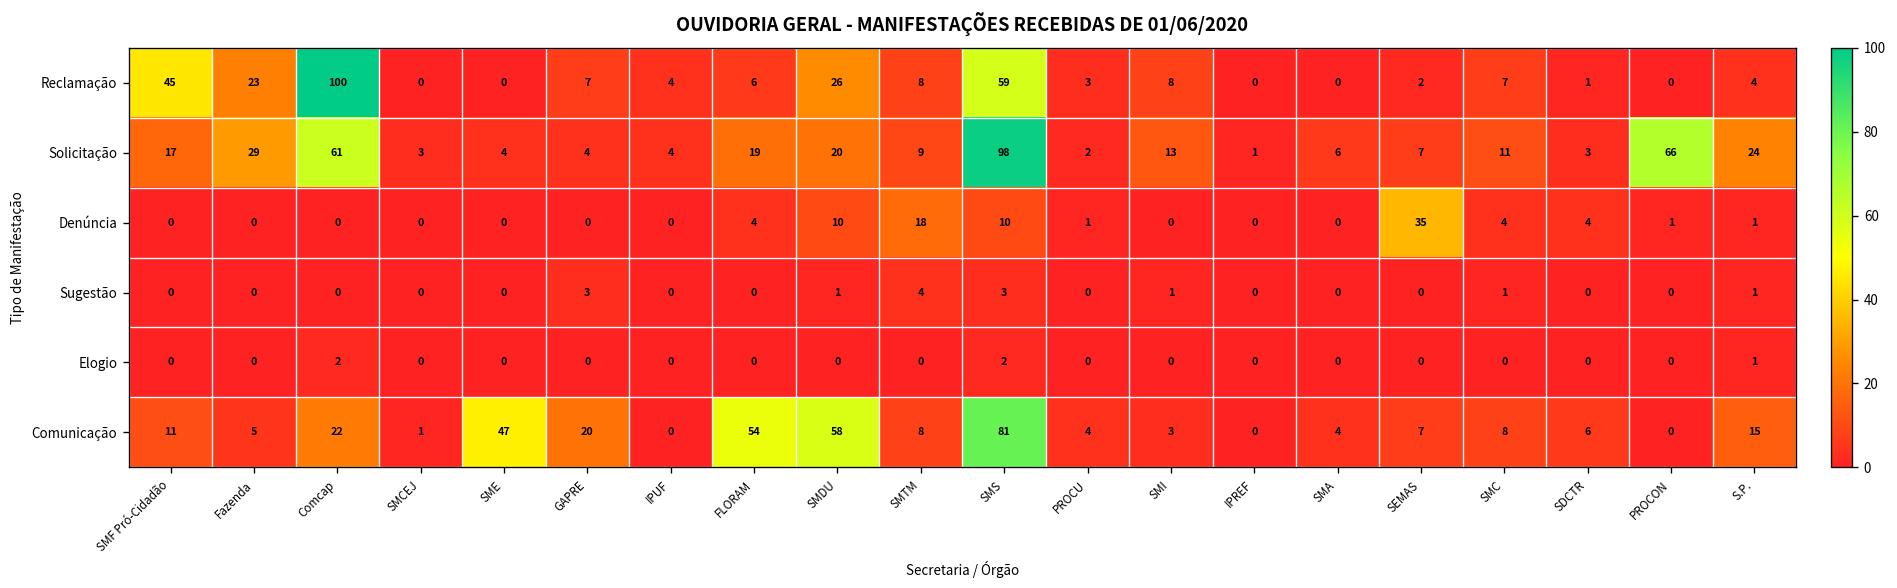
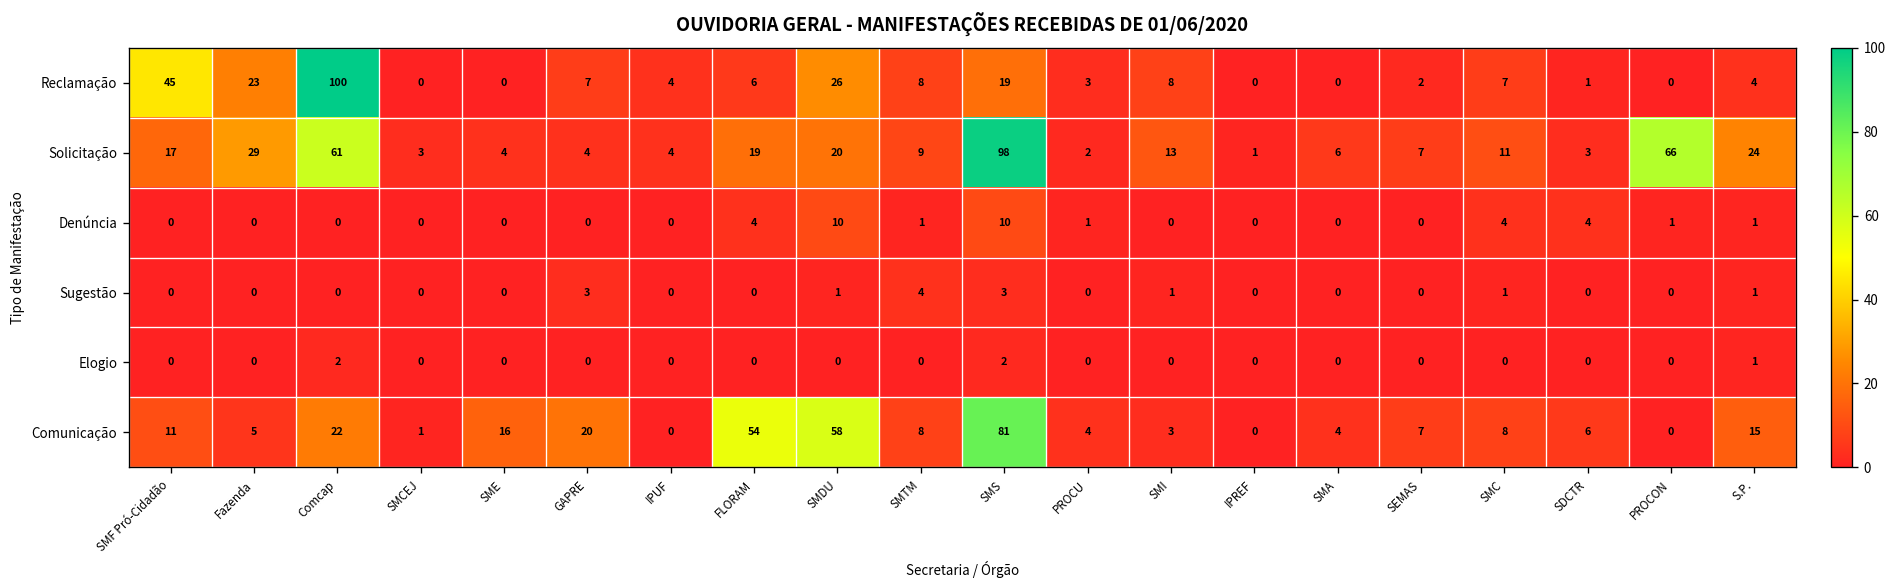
Reclamação, SMS: 59 -> 19
Denúncia, SMTM: 18 -> 1
Denúncia, SEMAS: 35 -> 0
Comunicação, SME: 47 -> 16
